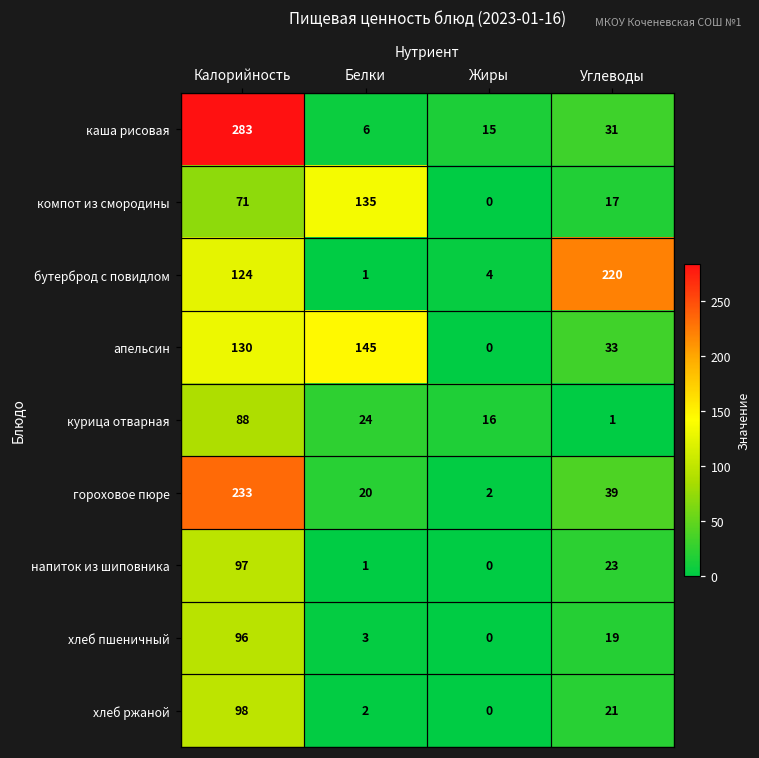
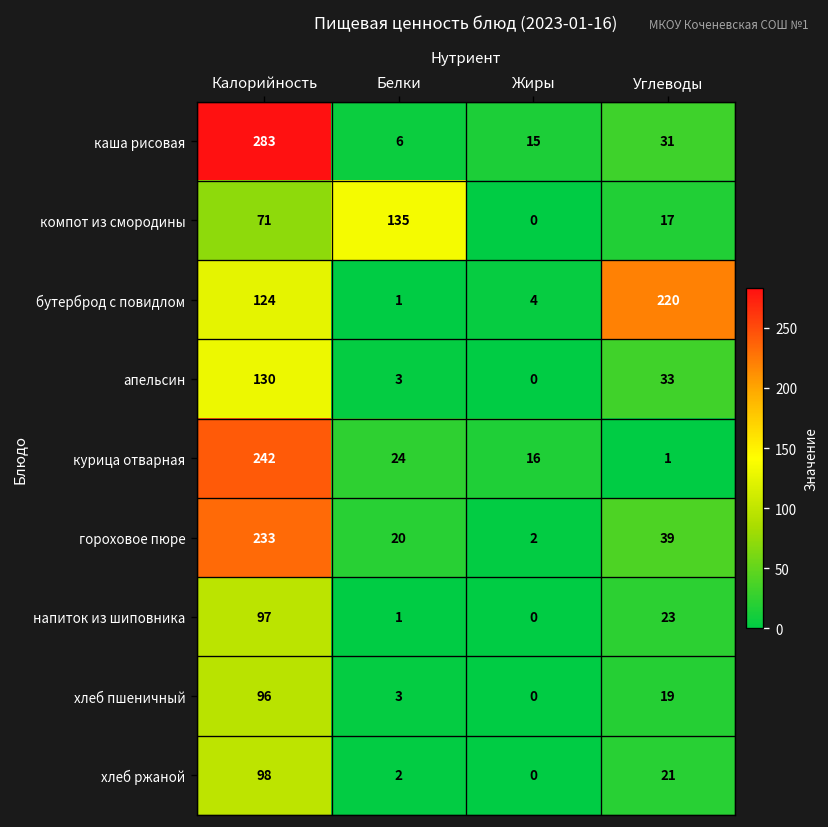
апельсин, Белки: 145 -> 3
курица отварная, Калорийность: 88 -> 242
